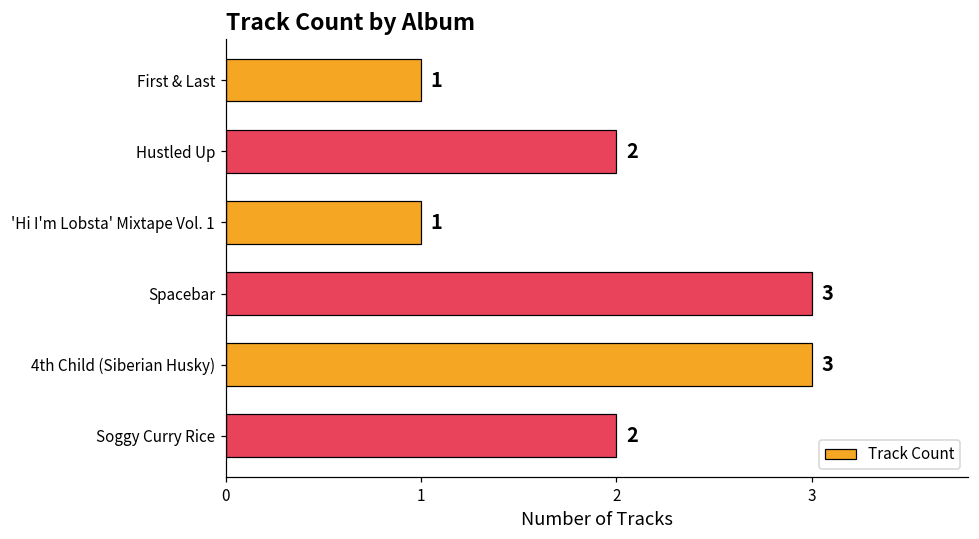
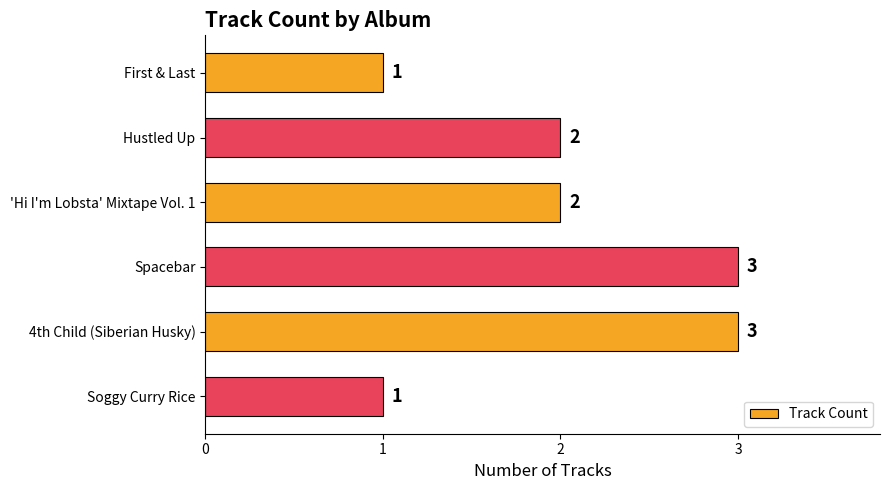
'Hi I'm Lobsta' Mixtape Vol. 1: 1 -> 2
Soggy Curry Rice: 2 -> 1
